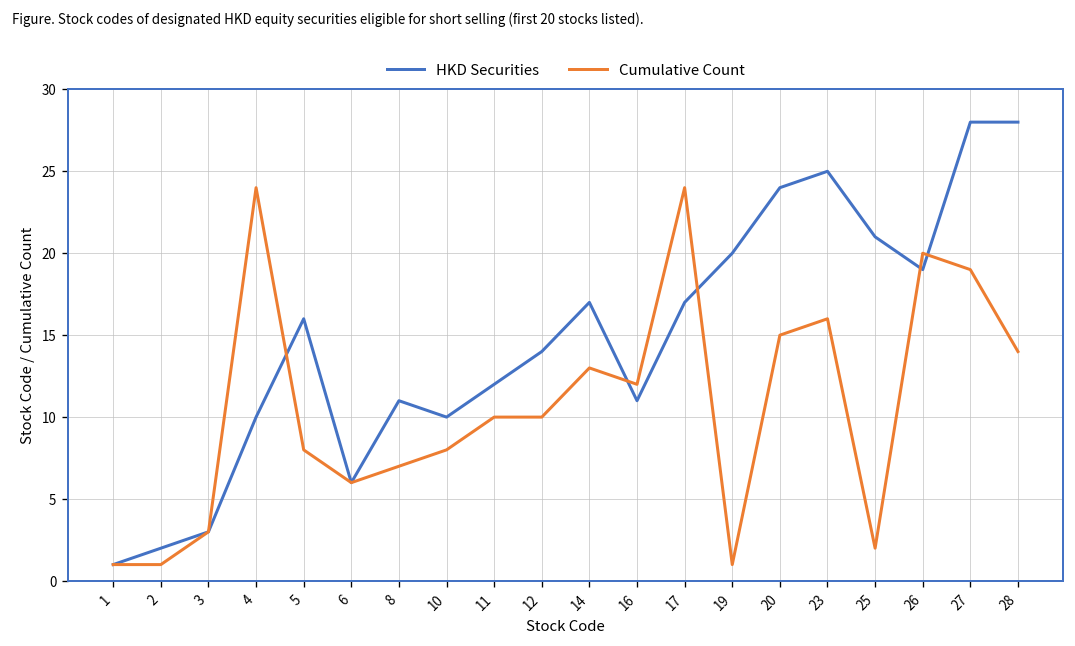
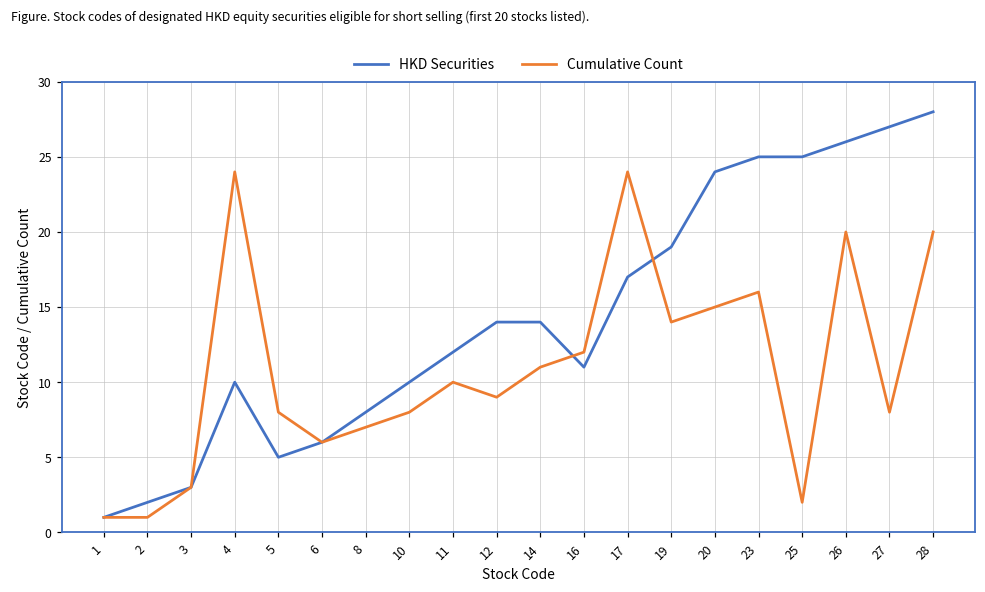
HKD Securities, 5: 16 -> 5
HKD Securities, 8: 11 -> 8
Cumulative Count, 12: 10 -> 9
HKD Securities, 14: 17 -> 14
Cumulative Count, 14: 13 -> 11
HKD Securities, 19: 20 -> 19
Cumulative Count, 19: 1 -> 14
HKD Securities, 25: 21 -> 25
HKD Securities, 26: 19 -> 26
HKD Securities, 27: 28 -> 27
Cumulative Count, 27: 19 -> 8
Cumulative Count, 28: 14 -> 20
